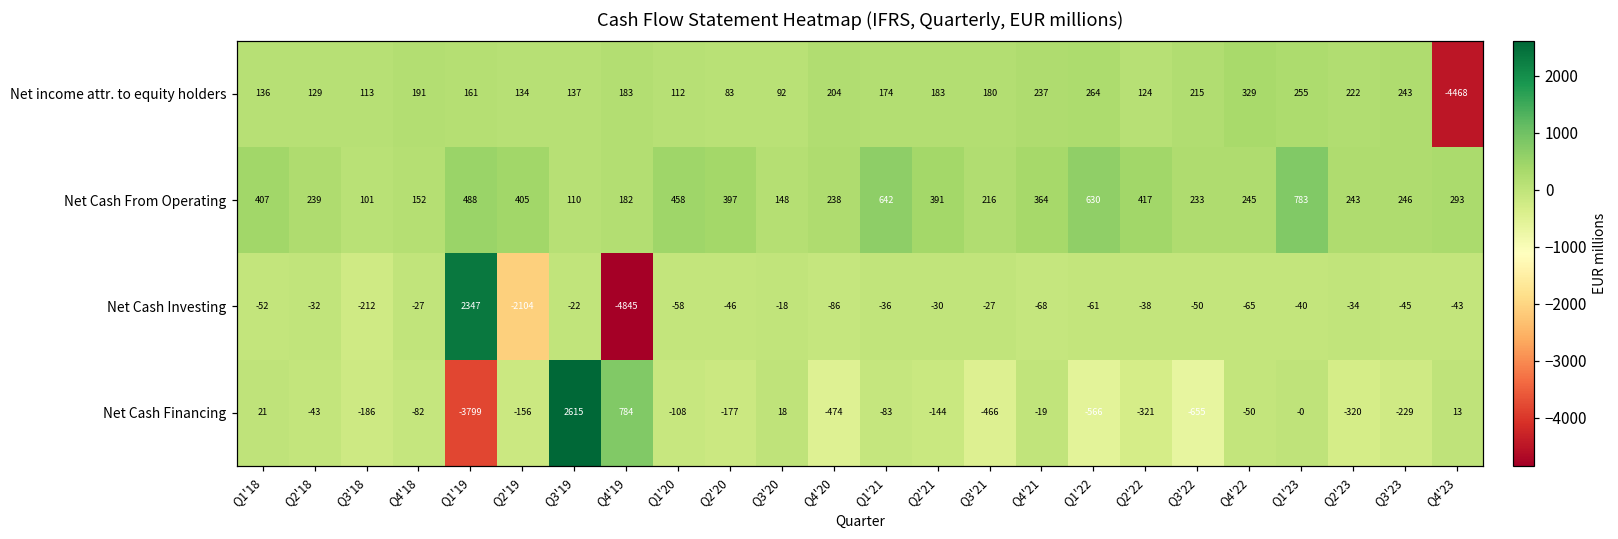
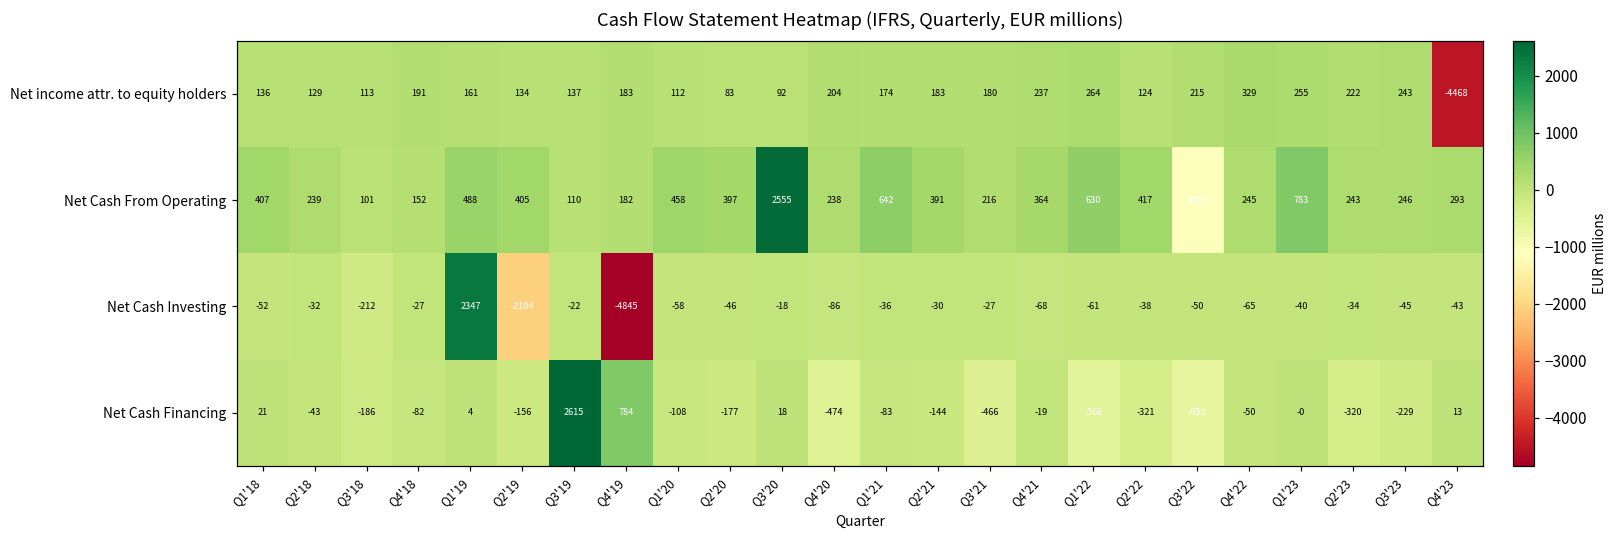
Net Cash From Operating, Q3'20: 148 -> 2555
Net Cash From Operating, Q3'22: 233 -> -1063
Net Cash Financing, Q1'19: -3799 -> 4
